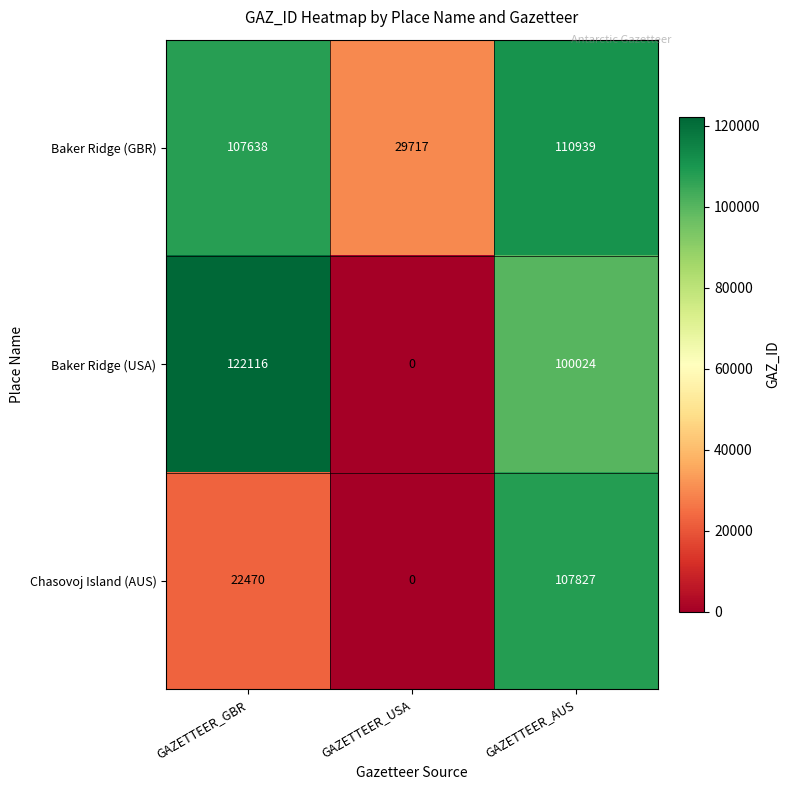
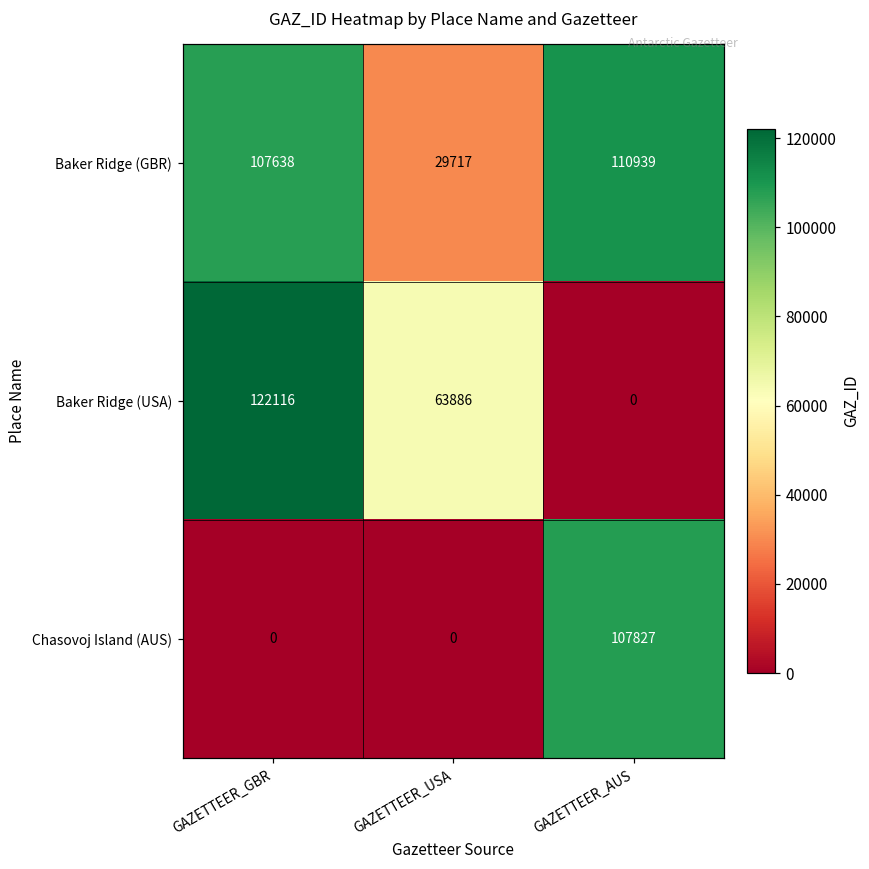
Baker Ridge (USA), GAZETTEER_USA: 0 -> 63886
Baker Ridge (USA), GAZETTEER_AUS: 100024 -> 0
Chasovoj Island (AUS), GAZETTEER_GBR: 22470 -> 0
